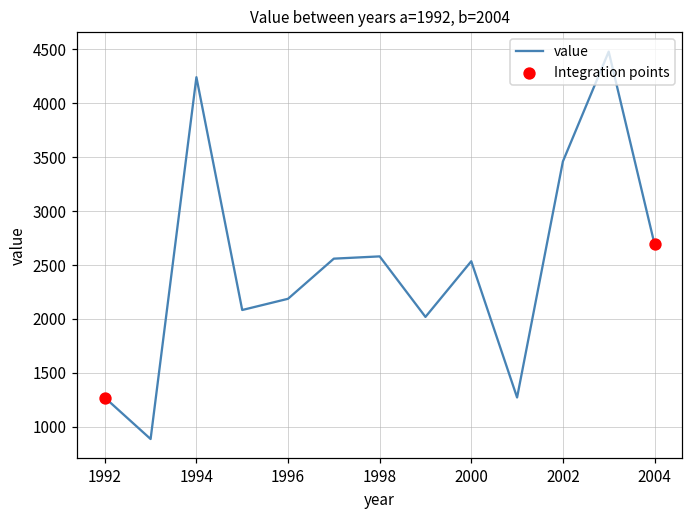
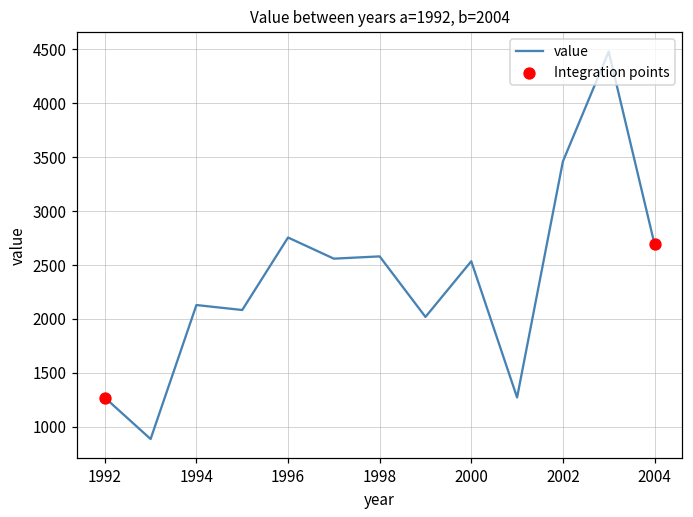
value, 1994: 4200 -> 2100
value, 1996: 2200 -> 2800
